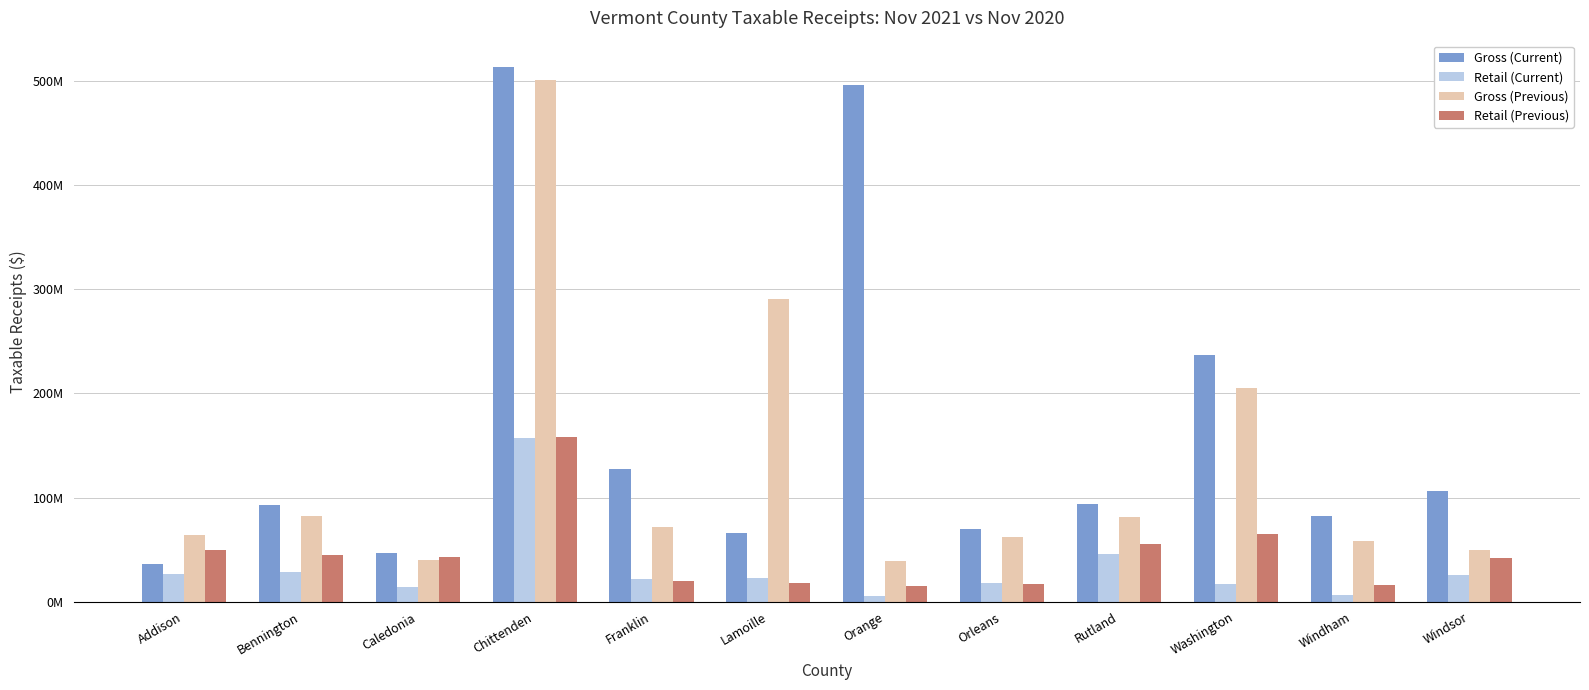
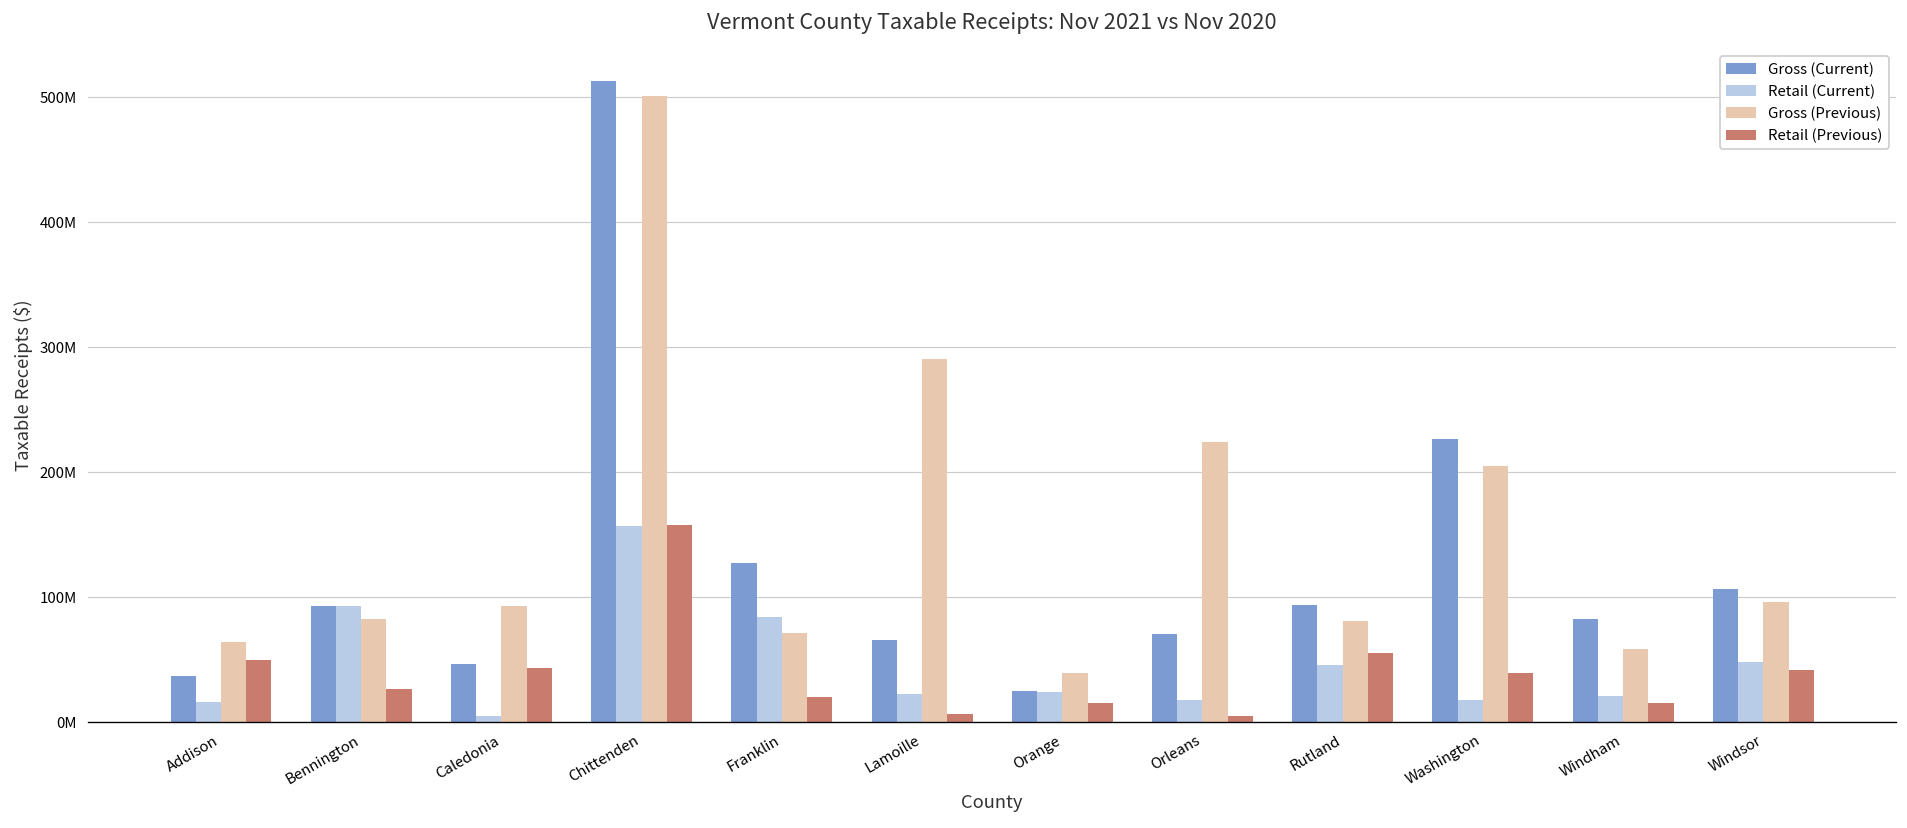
Retail (Current), Addison: 26000000 -> 16000000
Retail (Current), Bennington: 28000000 -> 93000000
Retail (Previous), Bennington: 45000000 -> 26000000
Retail (Current), Caledonia: 14000000 -> 5000000
Gross (Previous), Caledonia: 40000000 -> 93000000
Retail (Current), Franklin: 22000000 -> 84000000
Retail (Previous), Lamoille: 18000000 -> 7000000
Gross (Current), Orange: 496000000 -> 25000000
Retail (Current), Orange: 6000000 -> 24000000
Gross (Previous), Orleans: 62000000 -> 224000000
Retail (Previous), Orleans: 17000000 -> 5000000
Gross (Current), Washington: 237000000 -> 226000000
Retail (Previous), Washington: 65000000 -> 39000000
Retail (Current), Windham: 7000000 -> 21000000
Retail (Current), Windsor: 25000000 -> 48000000
Gross (Previous), Windsor: 50000000 -> 96000000
